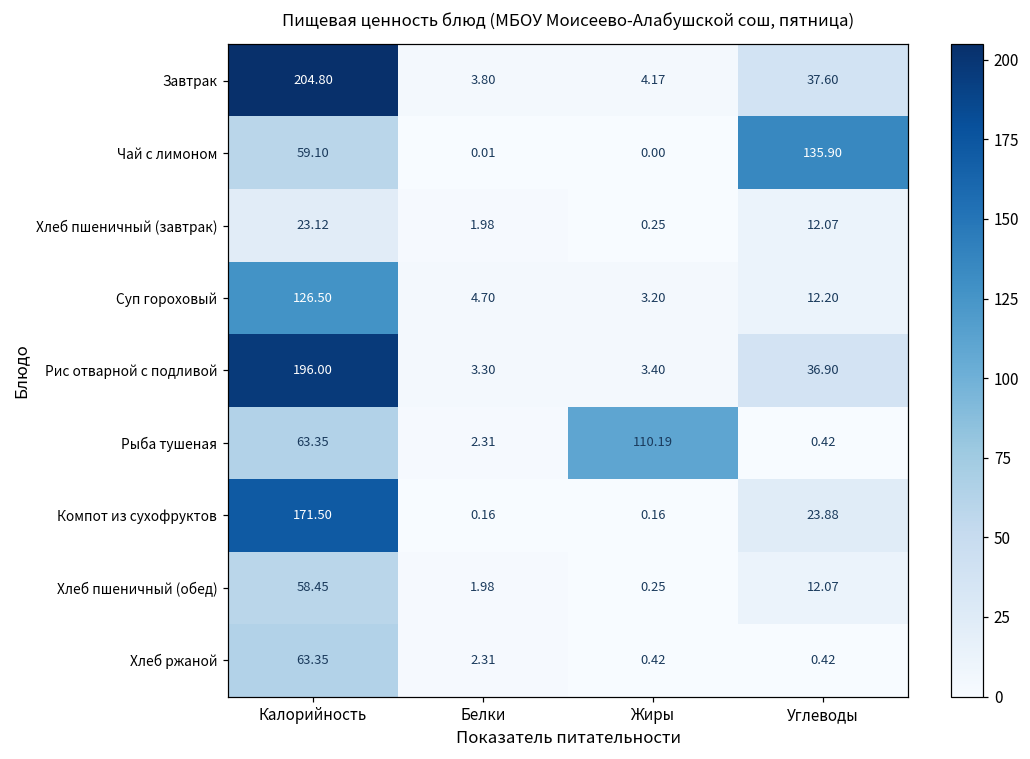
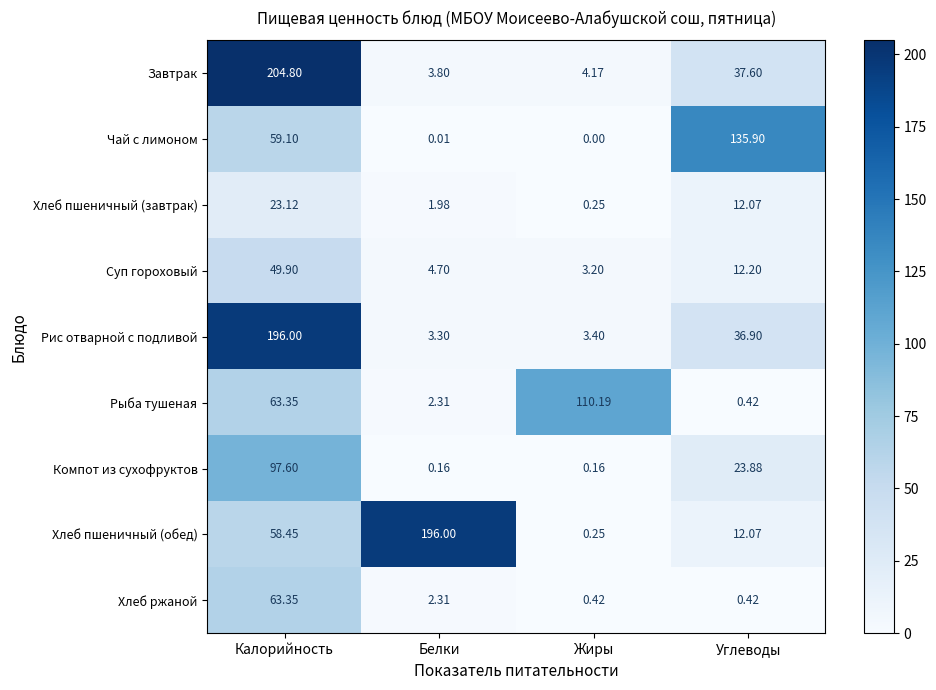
Суп гороховый, Калорийность: 126.50 -> 49.90
Компот из сухофруктов, Калорийность: 171.50 -> 97.60
Хлеб пшеничный (обед), Белки: 1.98 -> 196.00
